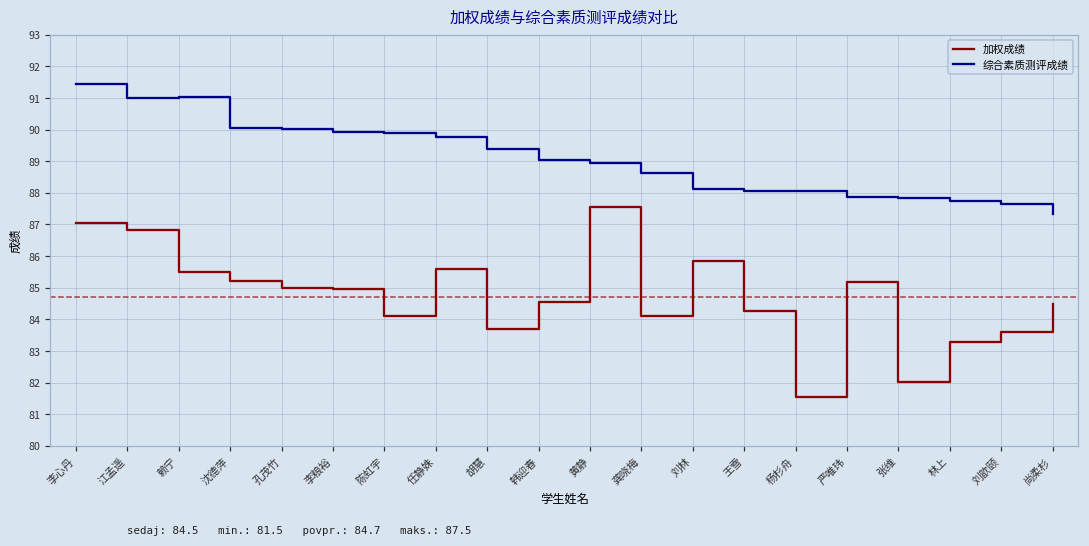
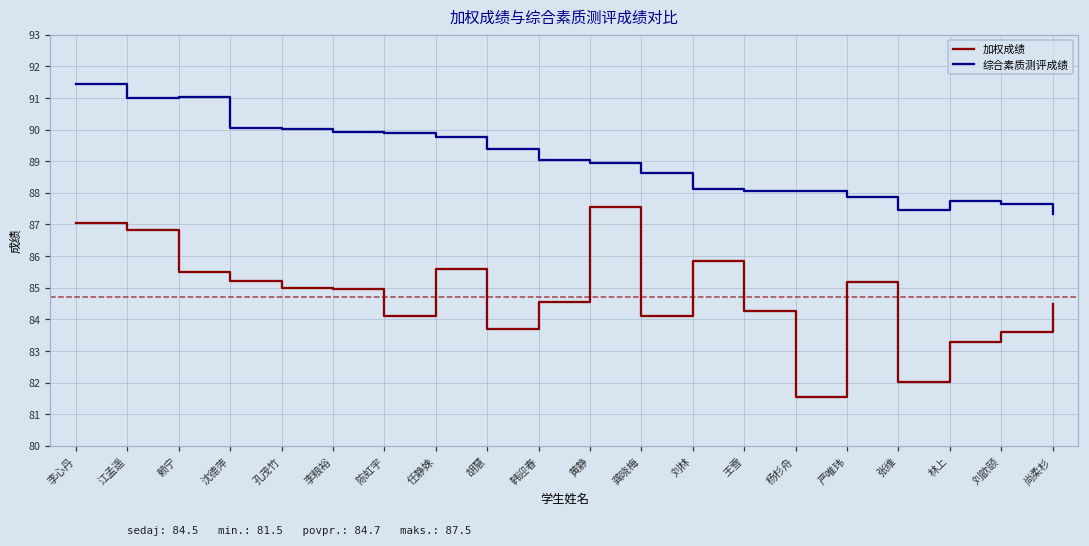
综合素质测评成绩, 张维: 87.9 -> 87.4
